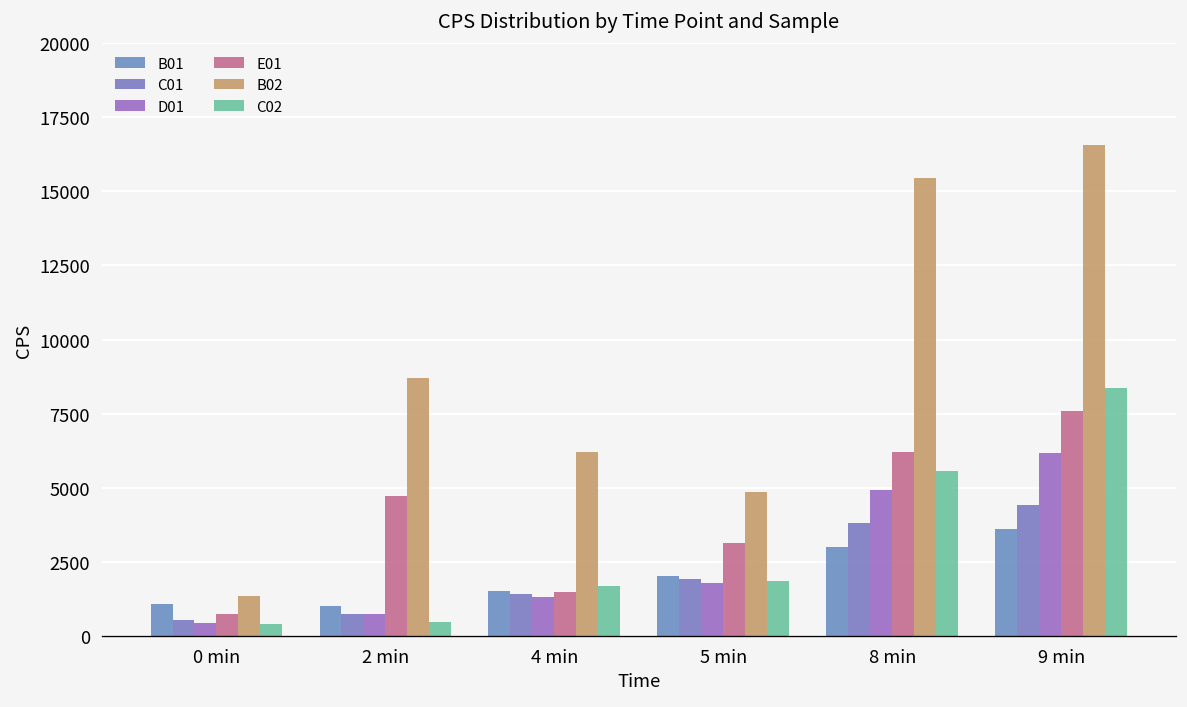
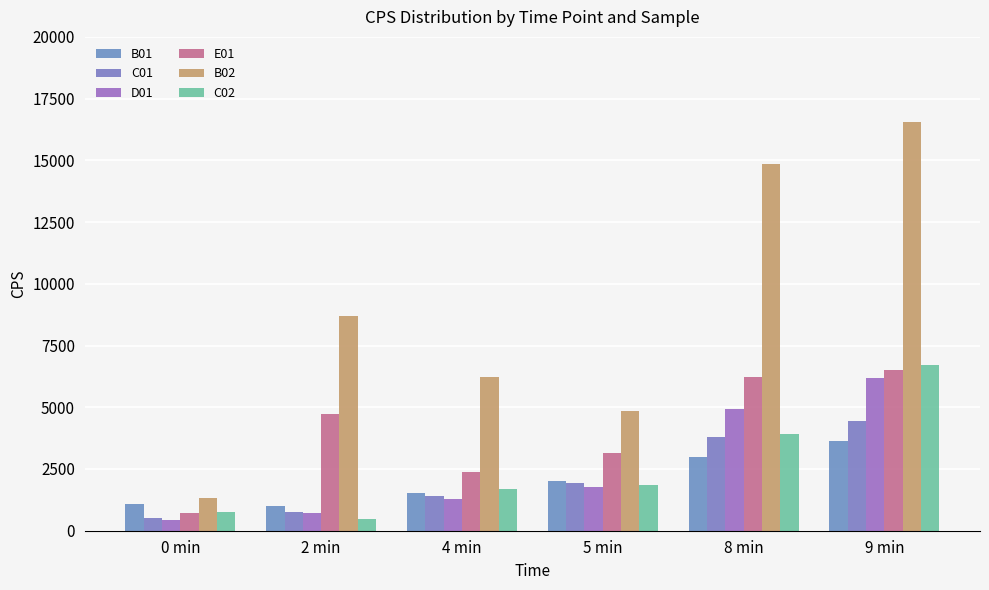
C02, 0 min: 400 -> 800
E01, 4 min: 1500 -> 2400
B02, 8 min: 15400 -> 14800
C02, 8 min: 5600 -> 3900
E01, 9 min: 7600 -> 6500
C02, 9 min: 8400 -> 6700
